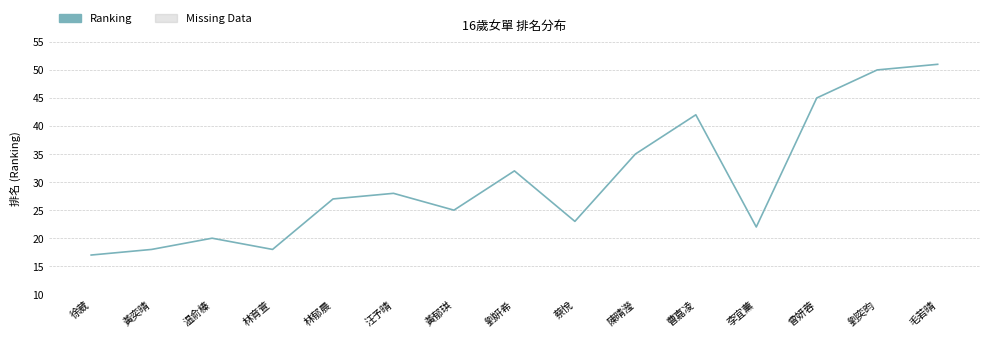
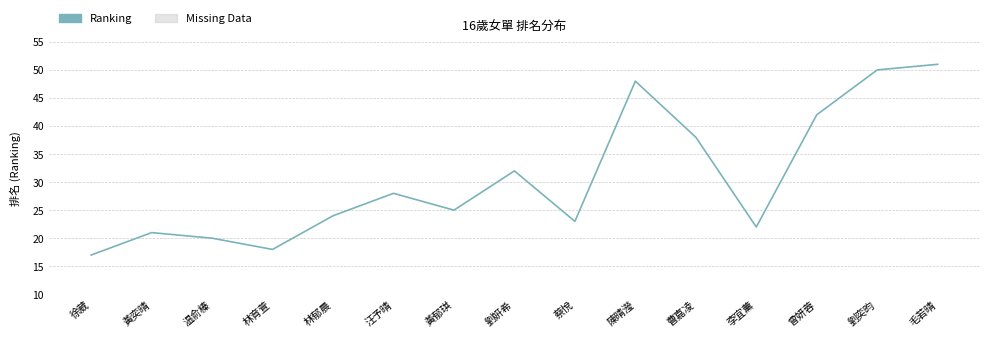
黃奕晴: 18 -> 21
林郁晨: 27 -> 24
陳晴瀅: 35 -> 48
曹嘉凌: 42 -> 38
曾妍蓉: 45 -> 42
